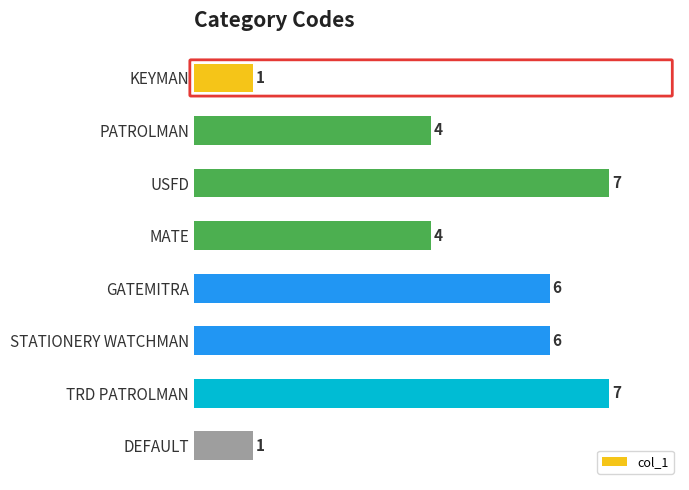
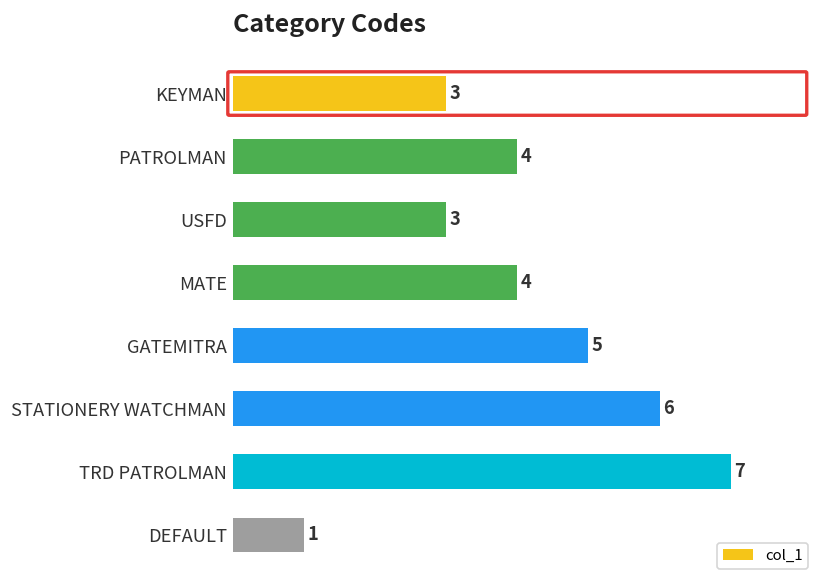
KEYMAN: 1 -> 3
USFD: 7 -> 3
GATEMITRA: 6 -> 5
